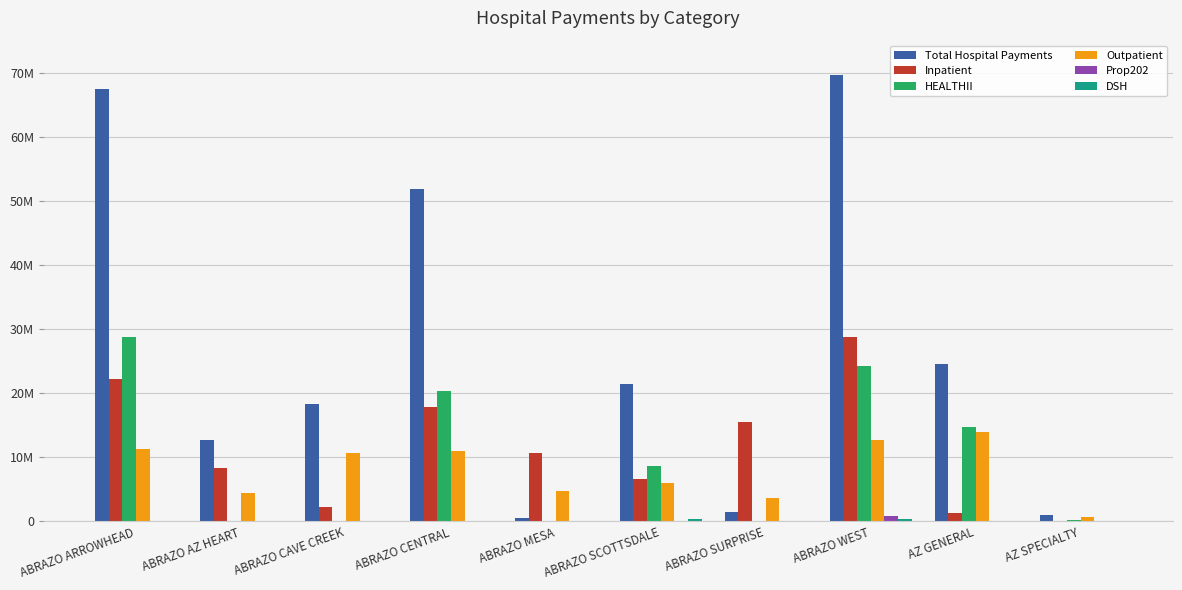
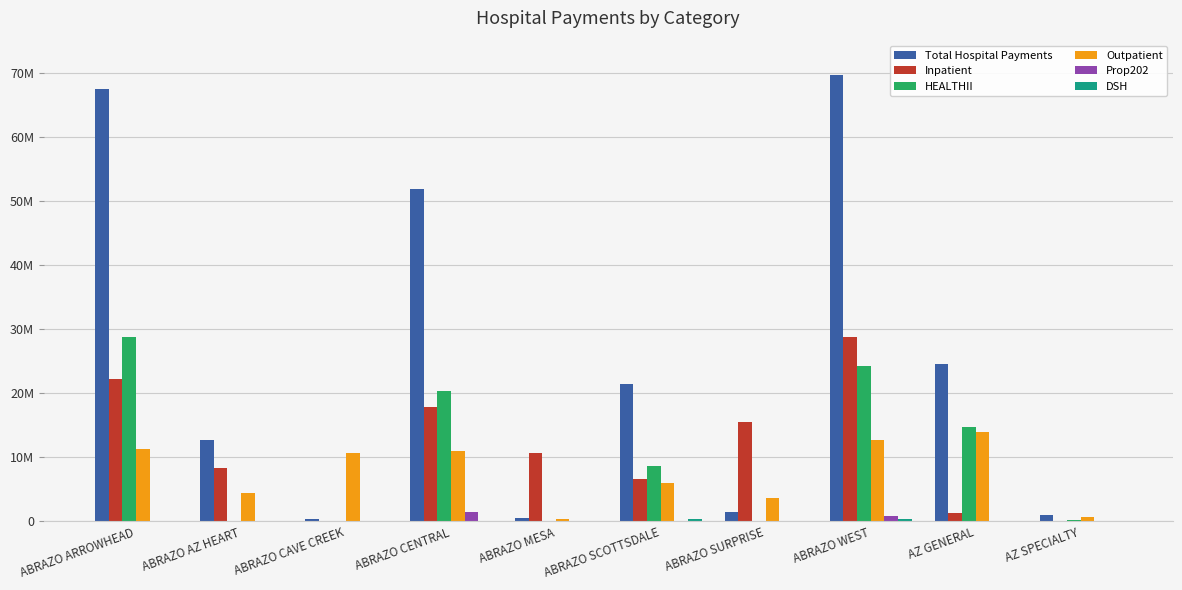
Total Hospital Payments, ABRAZO CAVE CREEK: 18000000 -> 0
Inpatient, ABRAZO CAVE CREEK: 2000000 -> 0
Prop202, ABRAZO CENTRAL: 0 -> 2000000
Outpatient, ABRAZO MESA: 5000000 -> 0
